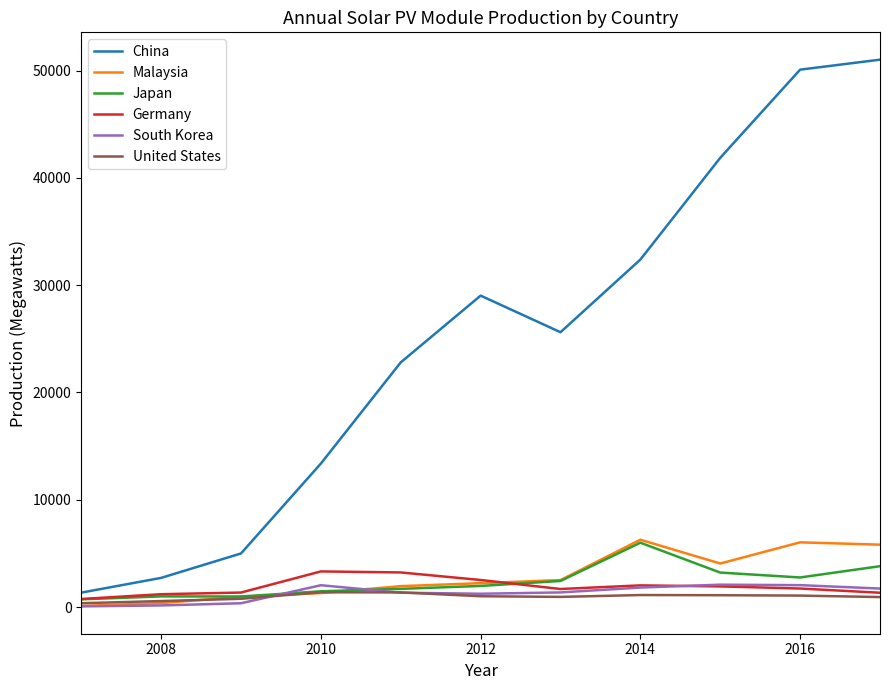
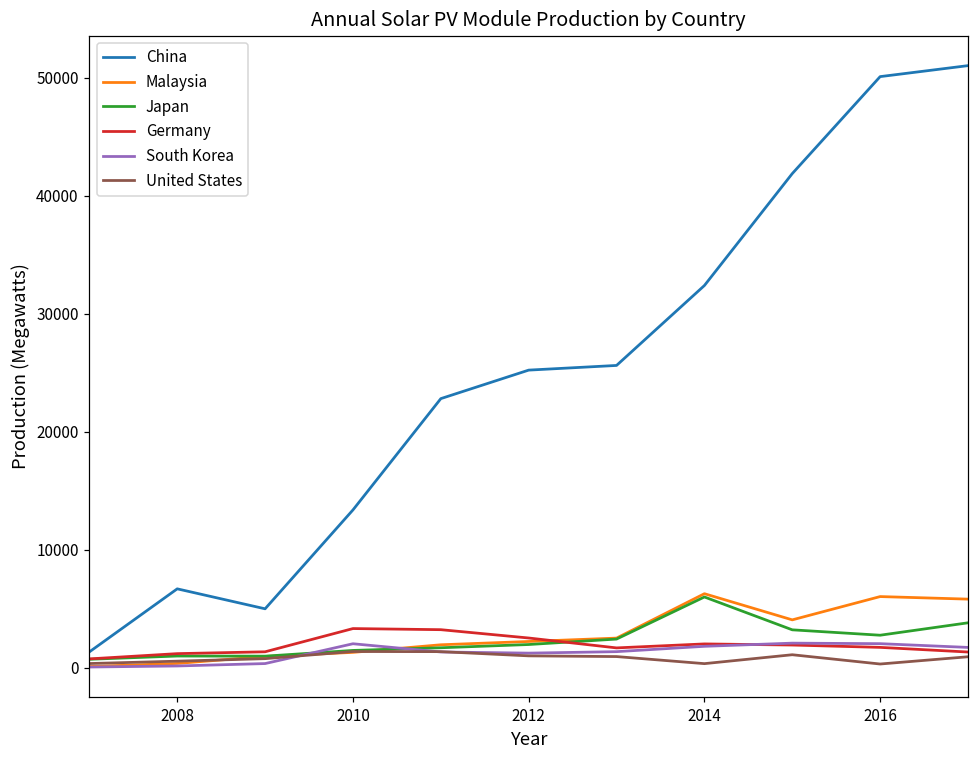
China, 2008: 2700 -> 6700
China, 2012: 29000 -> 25200
United States, 2014: 1100 -> 300
United States, 2016: 1100 -> 300
